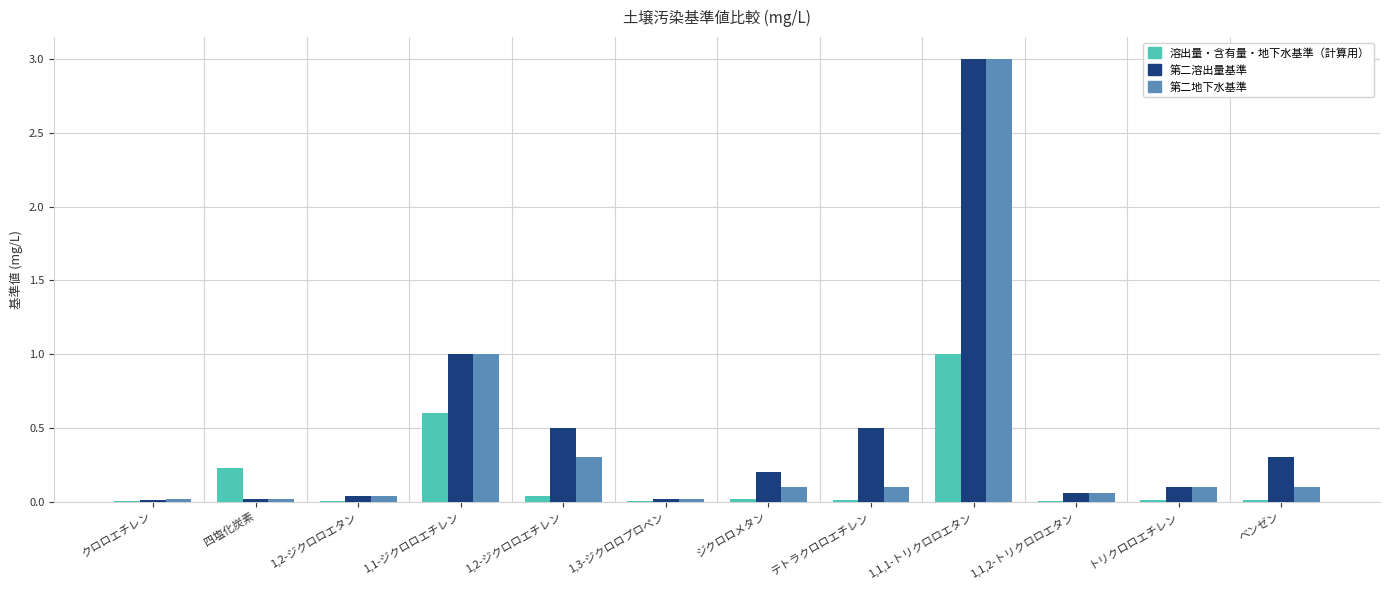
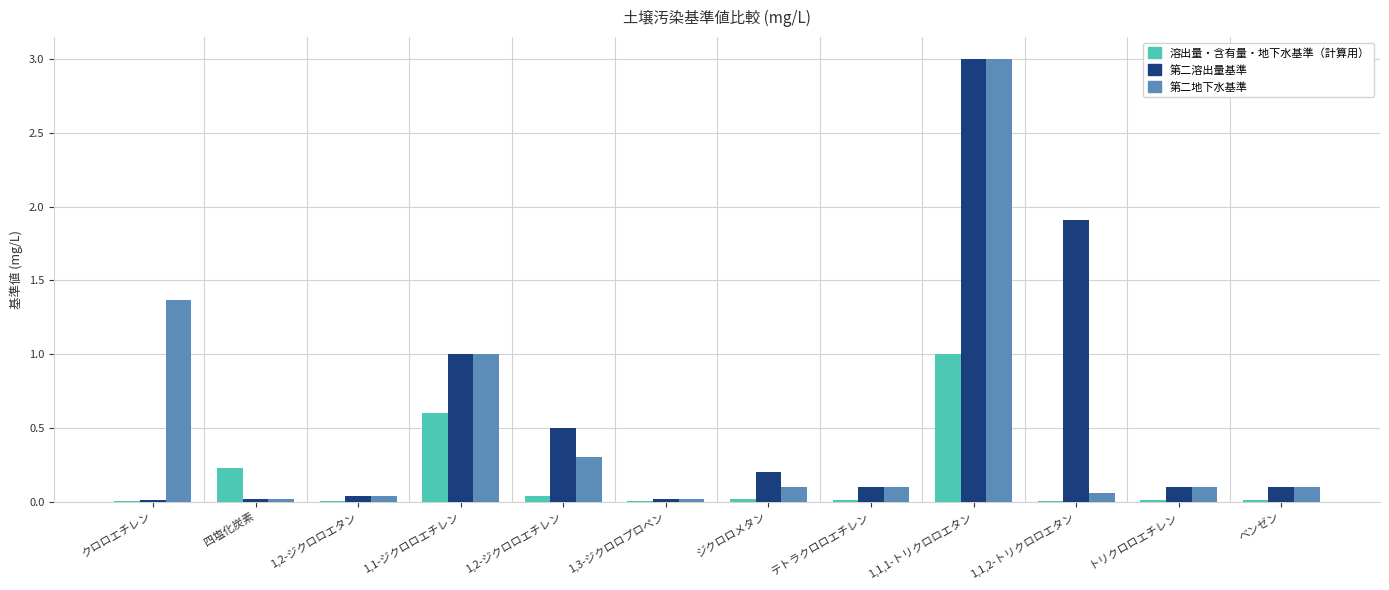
第二地下水基準, クロロエチレン: 0.02 -> 1.37
第二溶出量基準, テトラクロロエチレン: 0.5 -> 0.1
第二溶出量基準, 1,1,2-トリクロロエタン: 0.06 -> 1.91
第二溶出量基準, ベンゼン: 0.3 -> 0.1
